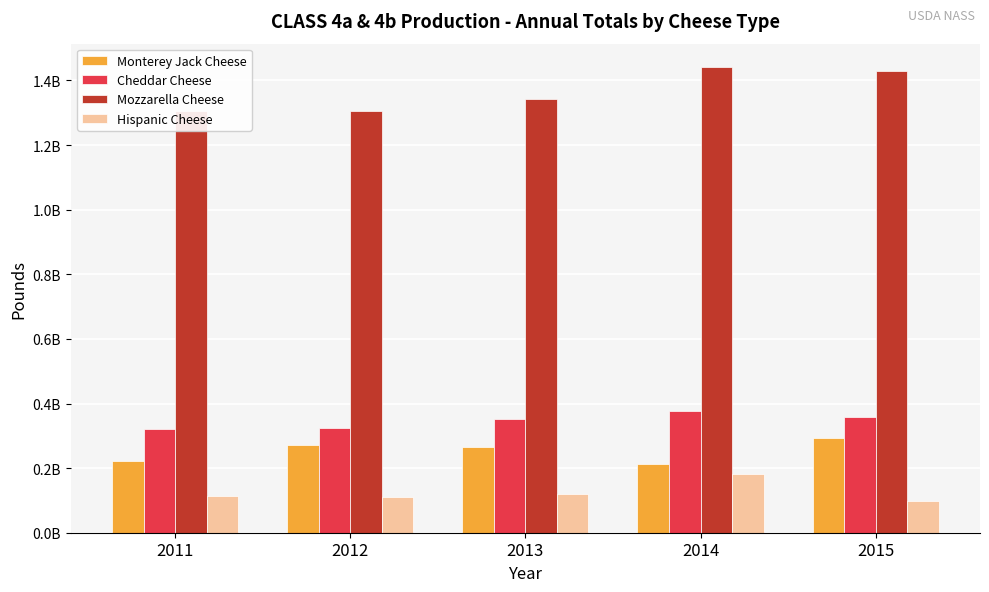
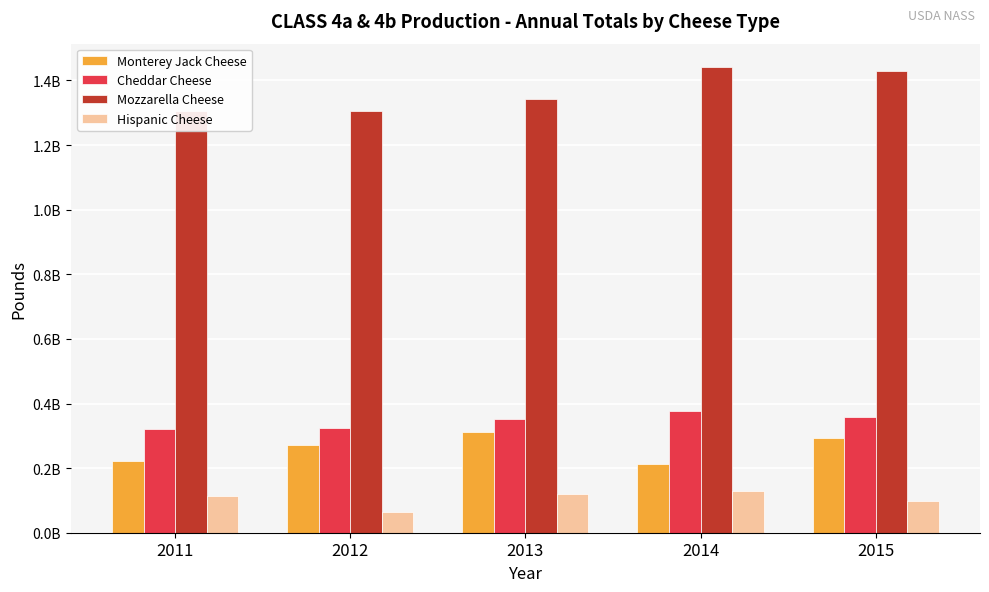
Hispanic Cheese, 2012: 110000000 -> 60000000
Monterey Jack Cheese, 2013: 270000000 -> 310000000
Hispanic Cheese, 2014: 180000000 -> 130000000
